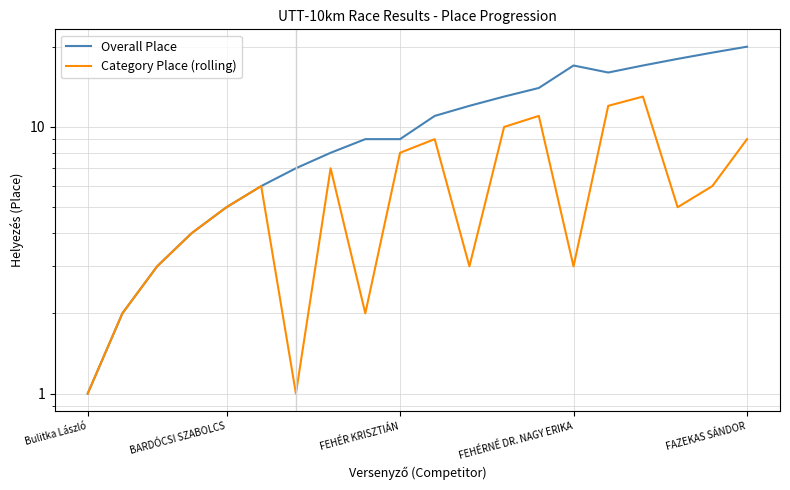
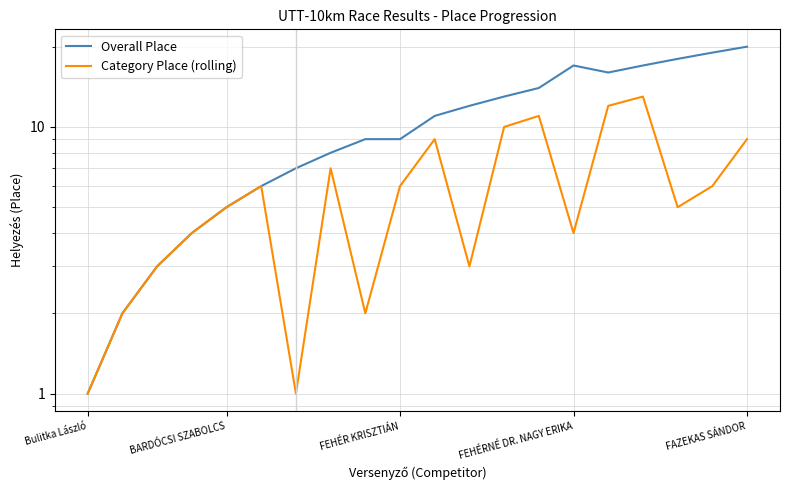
Category Place (rolling), FEHÉR KRISZTIÁN: 8 -> 6
Category Place (rolling), FEHÉRNÉ DR. NAGY ERIKA: 3 -> 4
